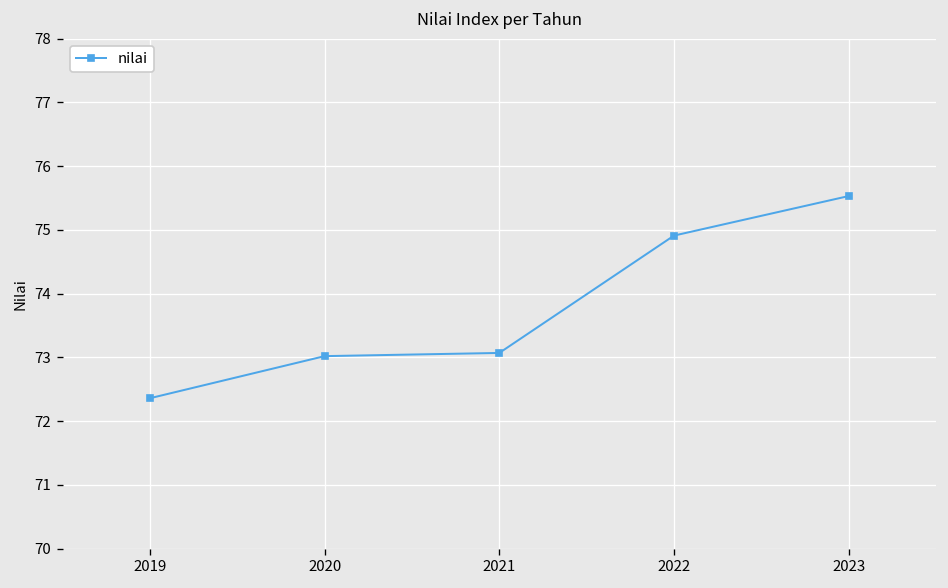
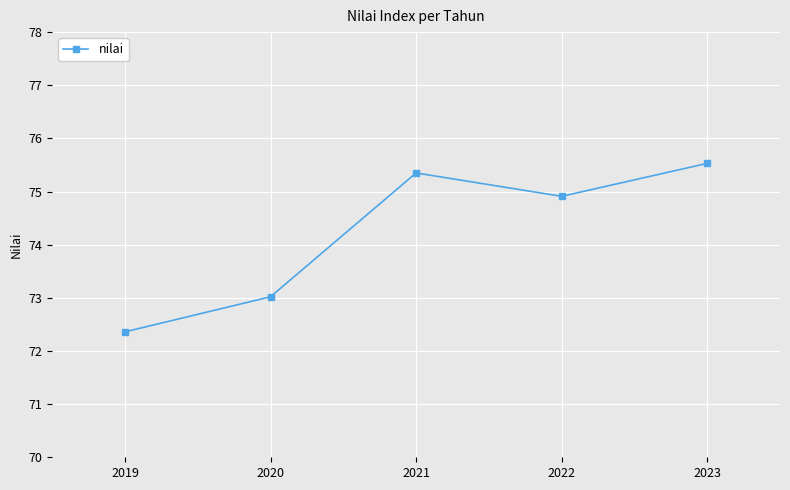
2021: 73.1 -> 75.4
